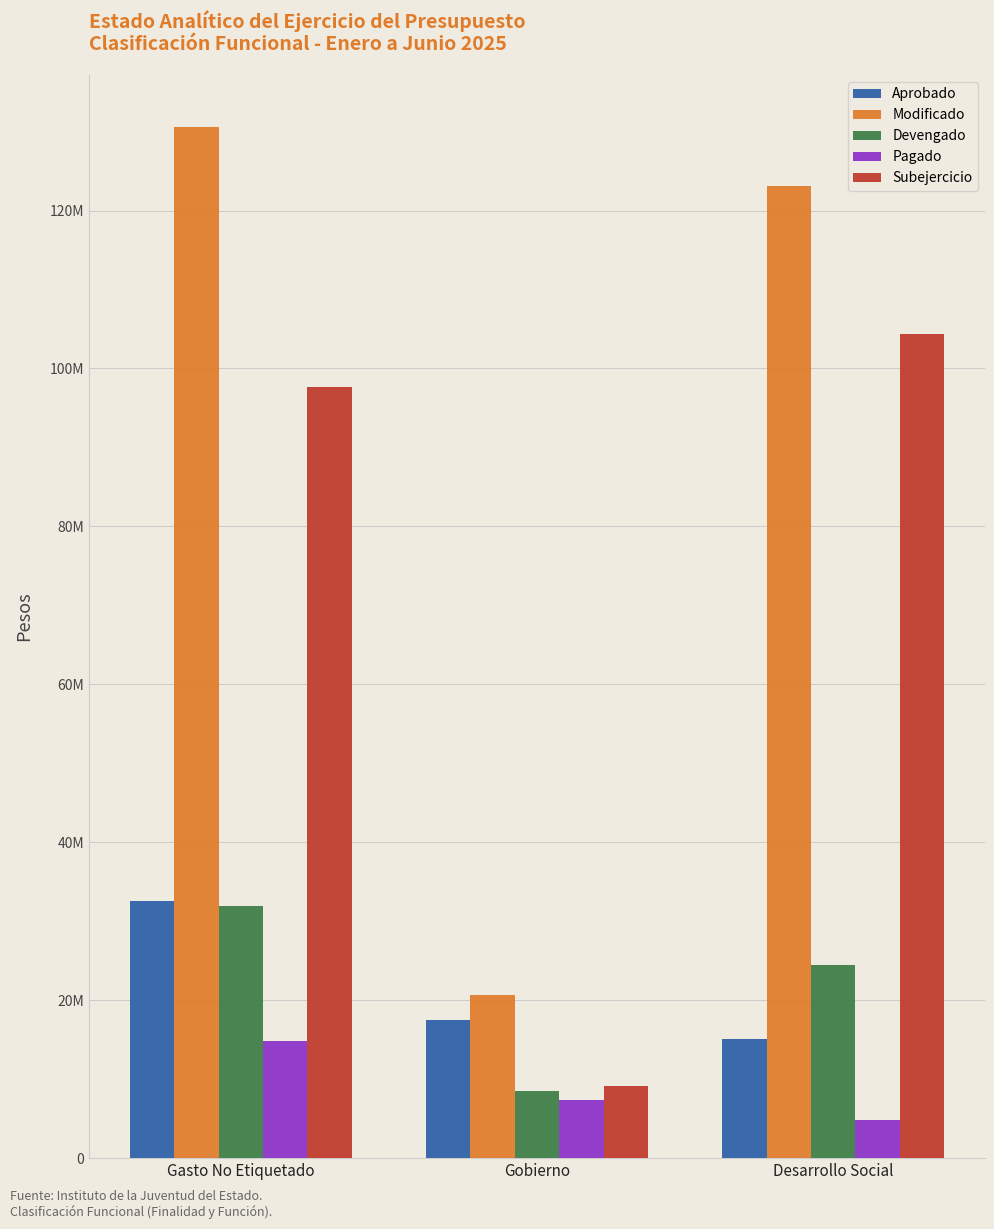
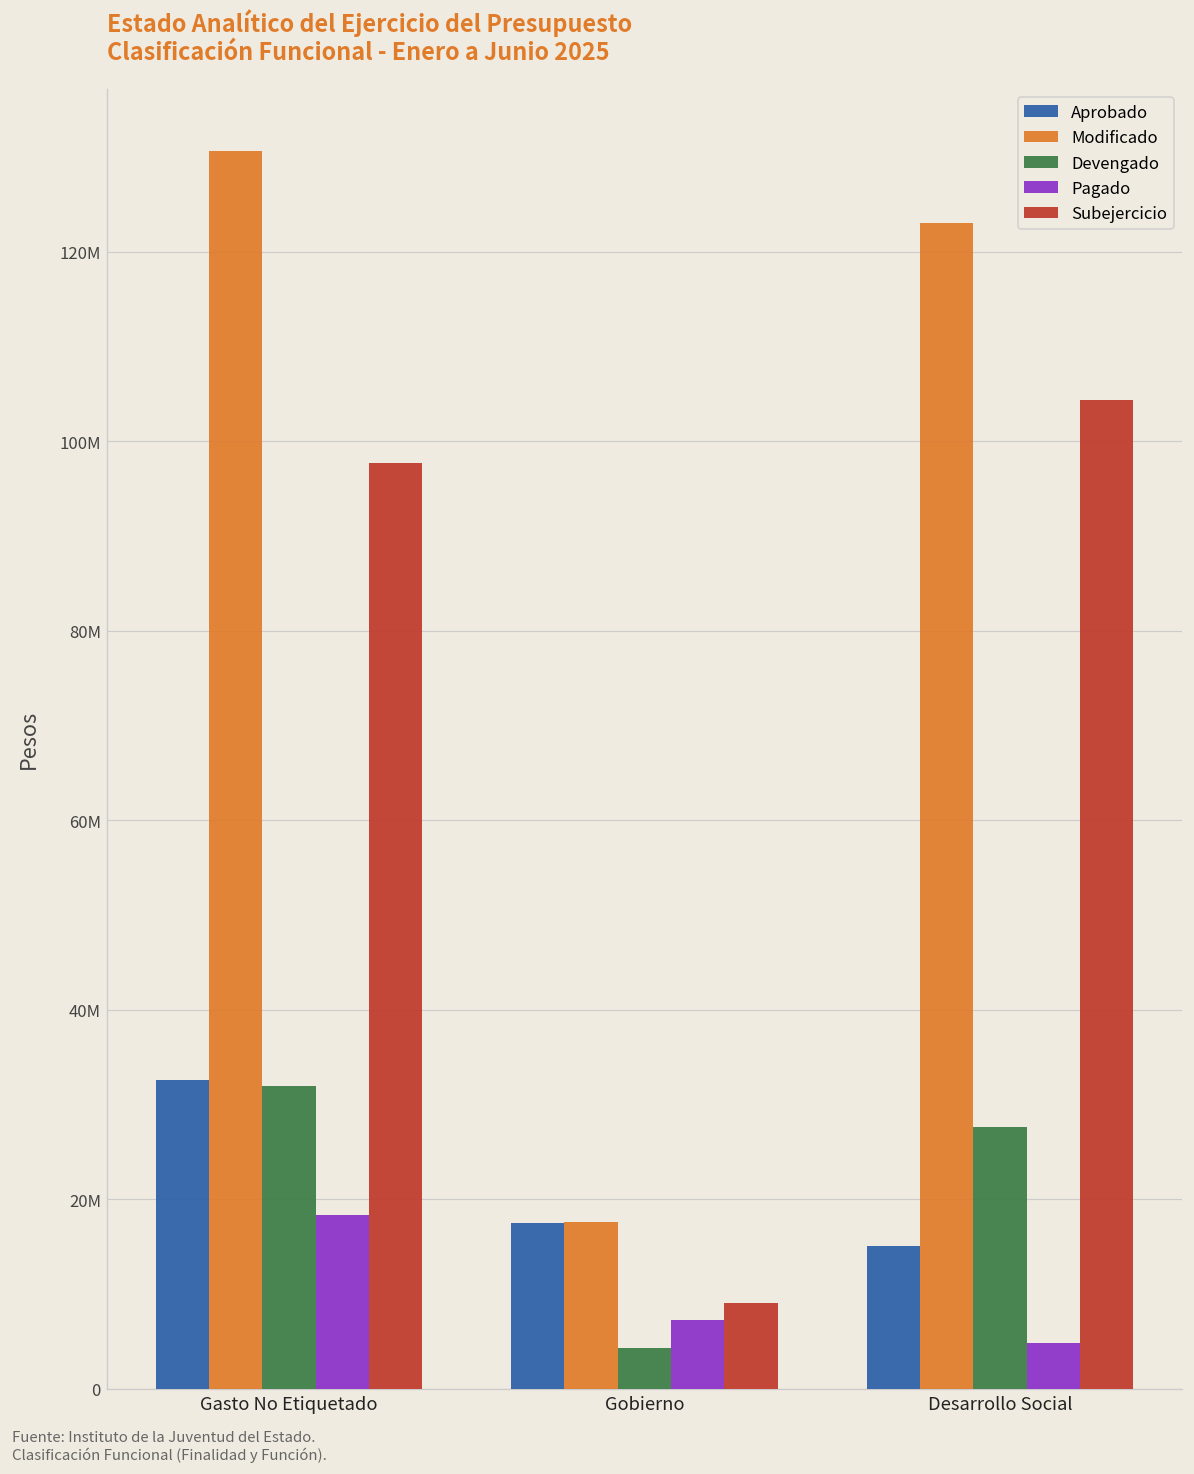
Pagado, Gasto No Etiquetado: 15000000 -> 18000000
Modificado, Gobierno: 21000000 -> 18000000
Devengado, Gobierno: 9000000 -> 4000000
Devengado, Desarrollo Social: 24000000 -> 28000000
